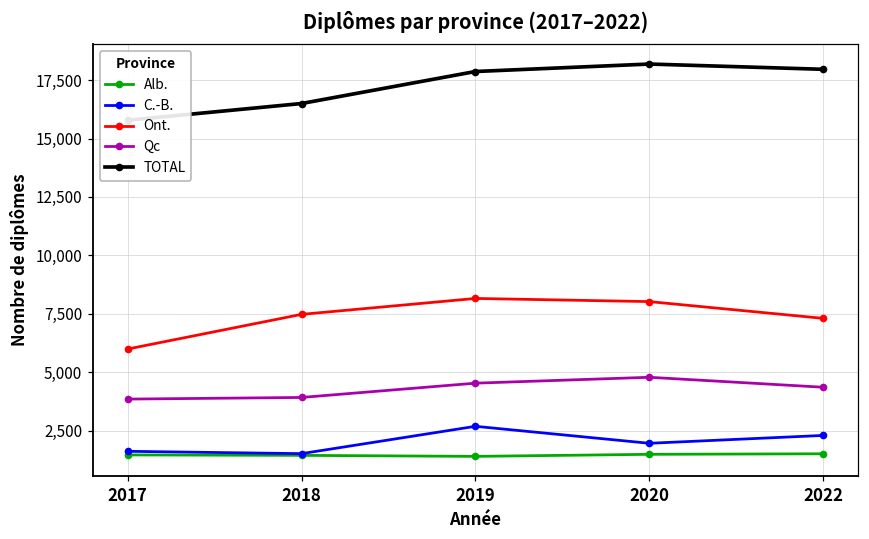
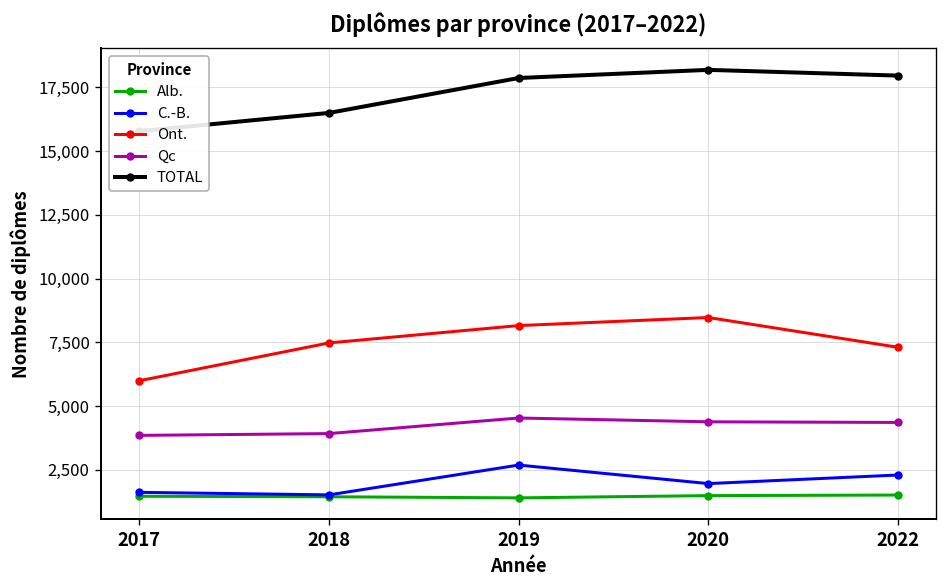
Ont., 2020: 8,000 -> 8,500
Qc, 2020: 4,800 -> 4,400
